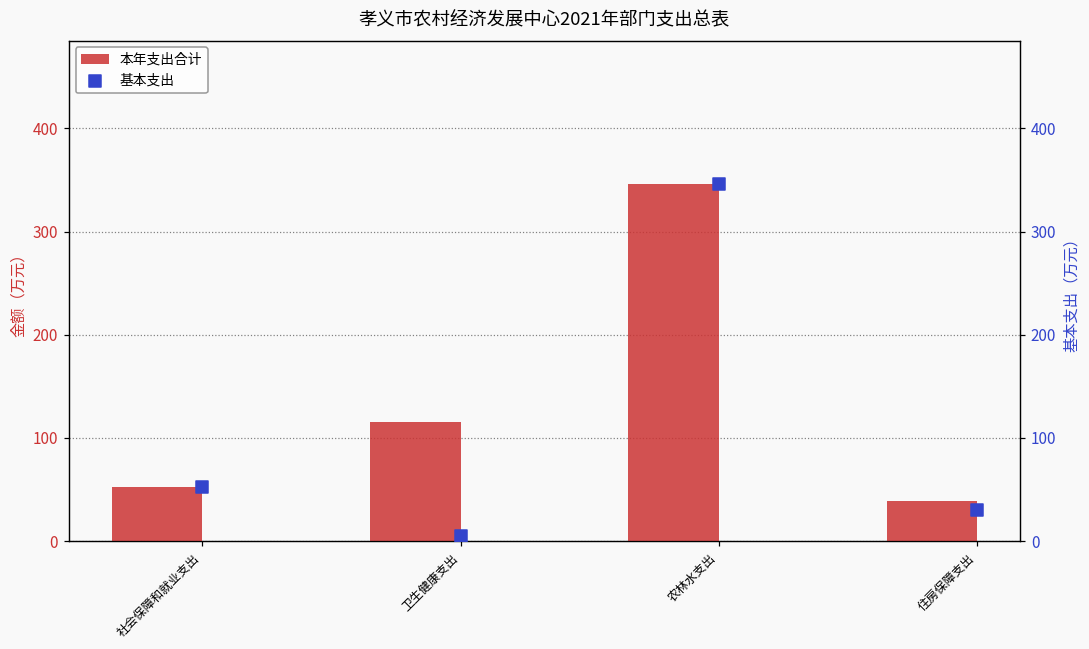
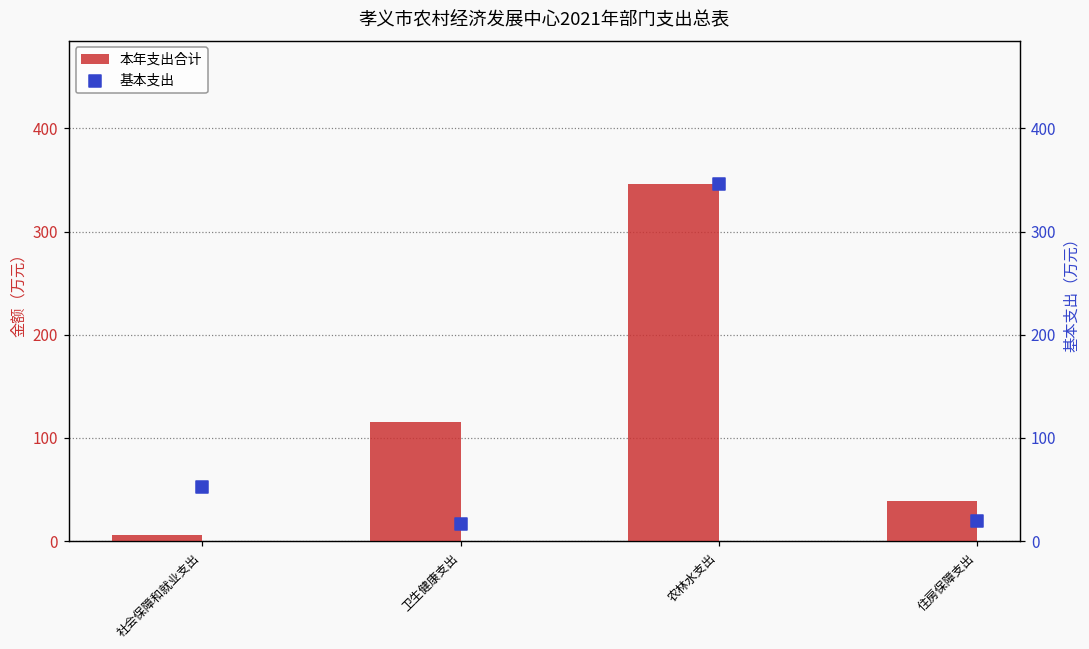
本年支出合计, 社会保障和就业支出: 50 -> 10
基本支出, 卫生健康支出: 10 -> 20
基本支出, 住房保障支出: 30 -> 20
